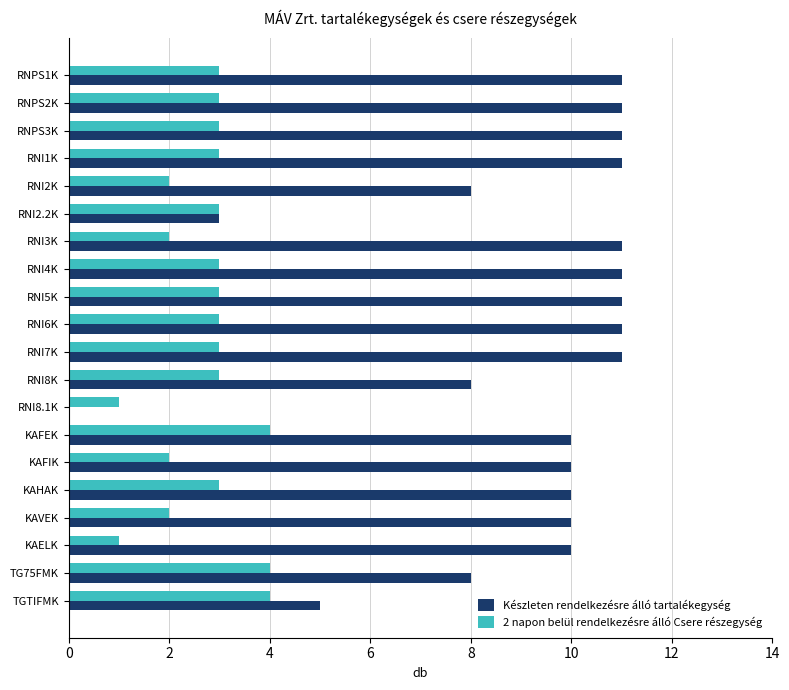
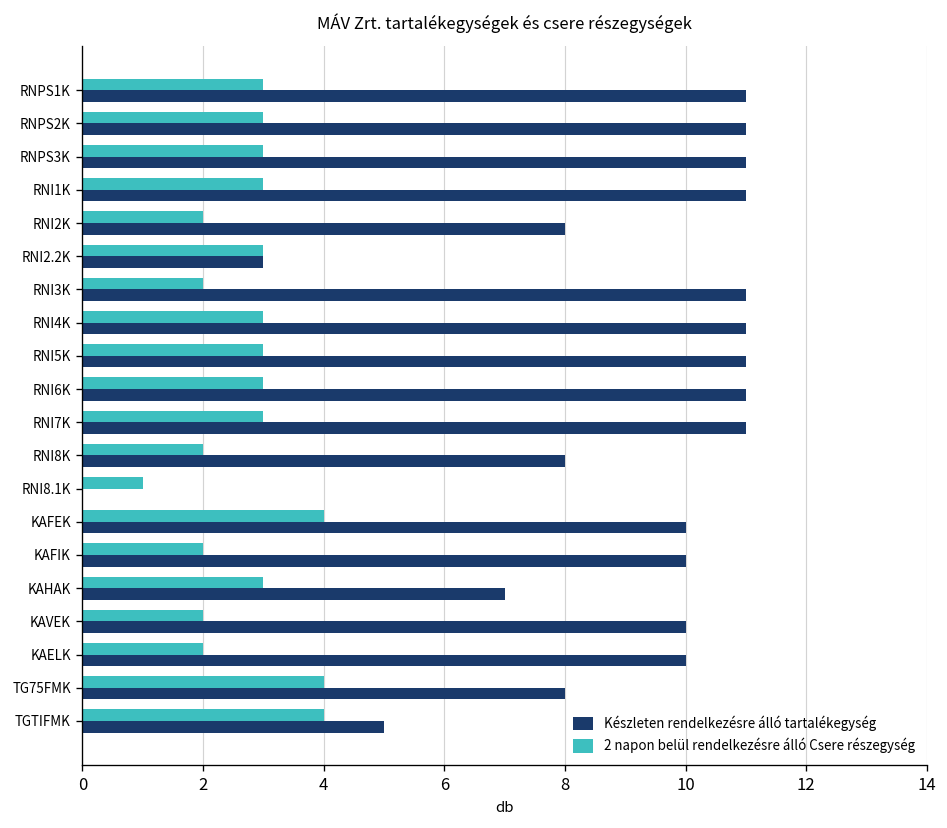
2 napon belül rendelkezésre álló Csere részegység, RNI8K: 3 -> 2
Készleten rendelkezésre álló tartalékegység, KAHAK: 10 -> 7
2 napon belül rendelkezésre álló Csere részegység, KAELK: 1 -> 2
